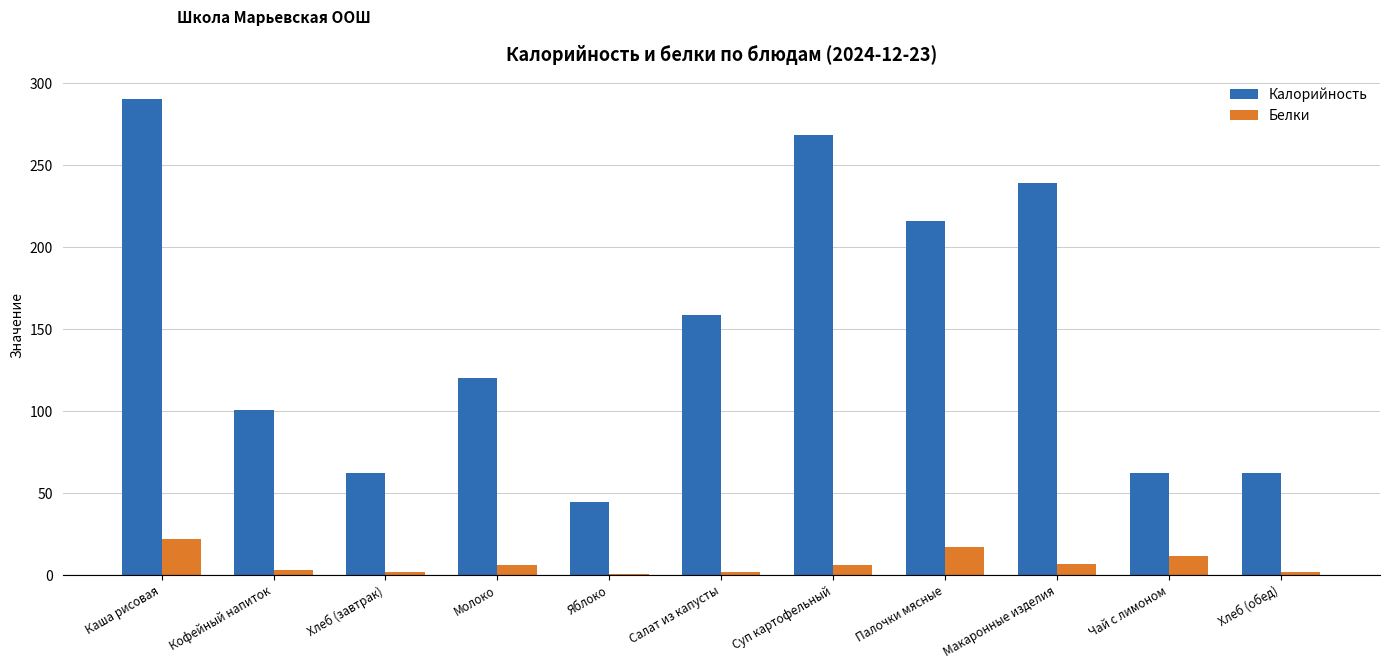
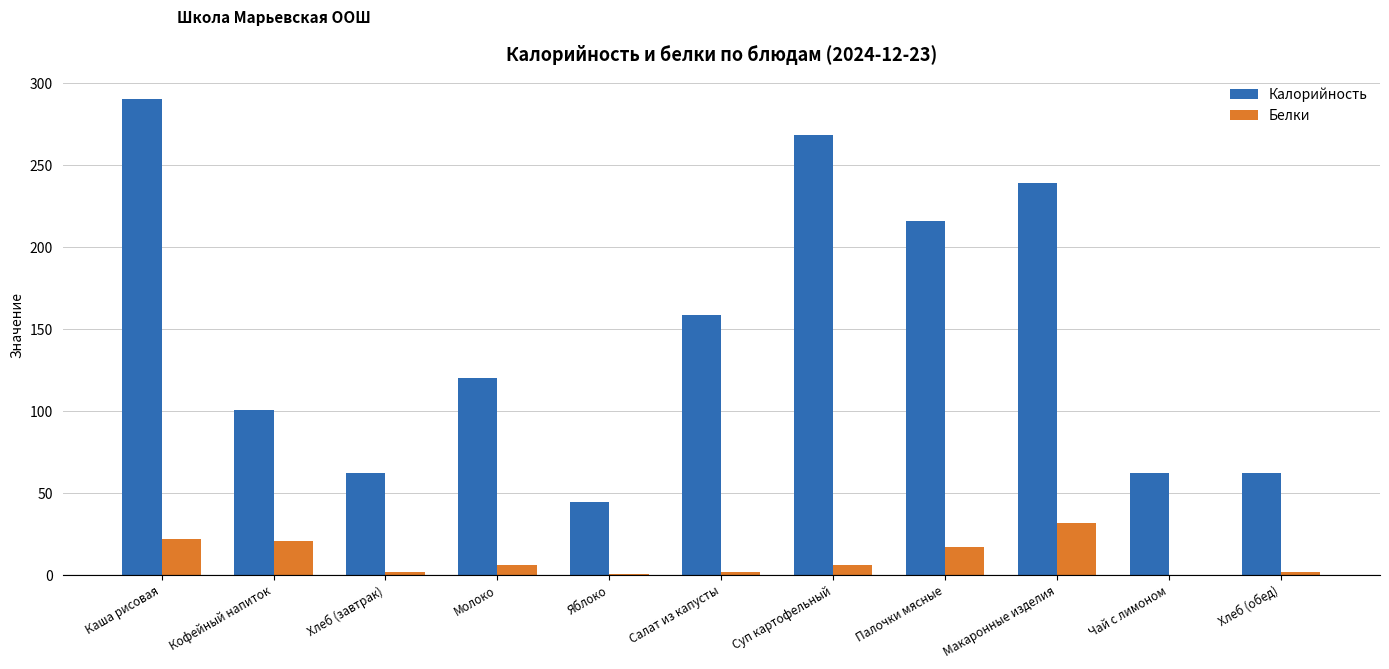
Белки, Кофейный напиток: 3 -> 21
Белки, Макаронные изделия: 7 -> 32
Белки, Чай с лимоном: 12 -> 0
